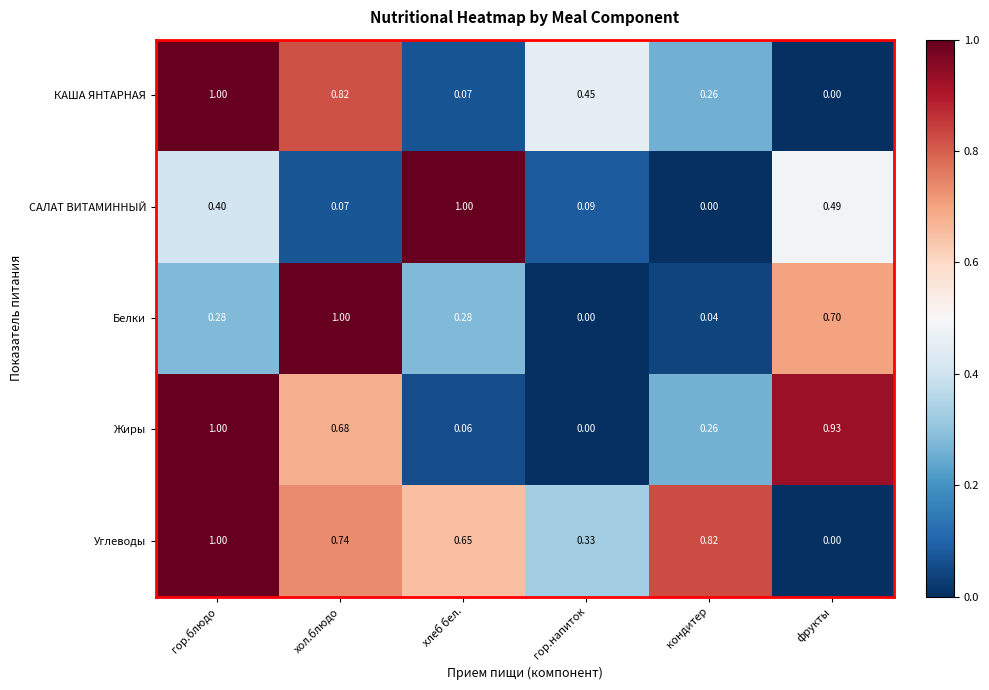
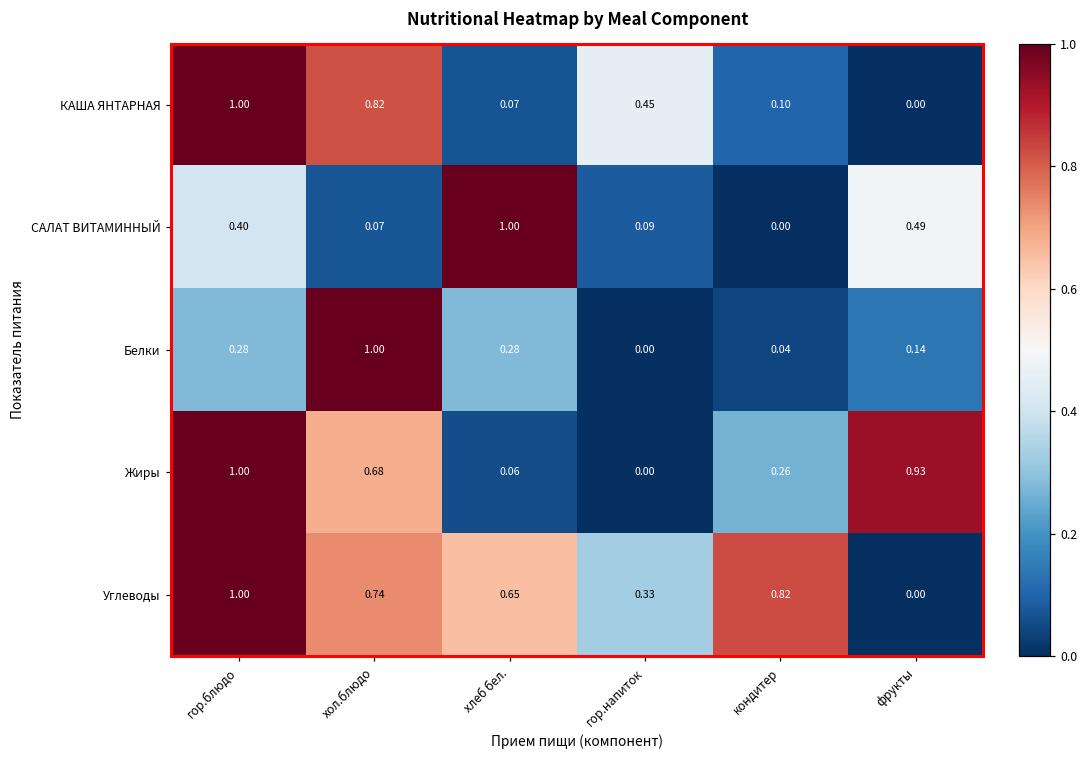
КАША ЯНТАРНАЯ, кондитер: 0.26 -> 0.10
Белки, фрукты: 0.70 -> 0.14
